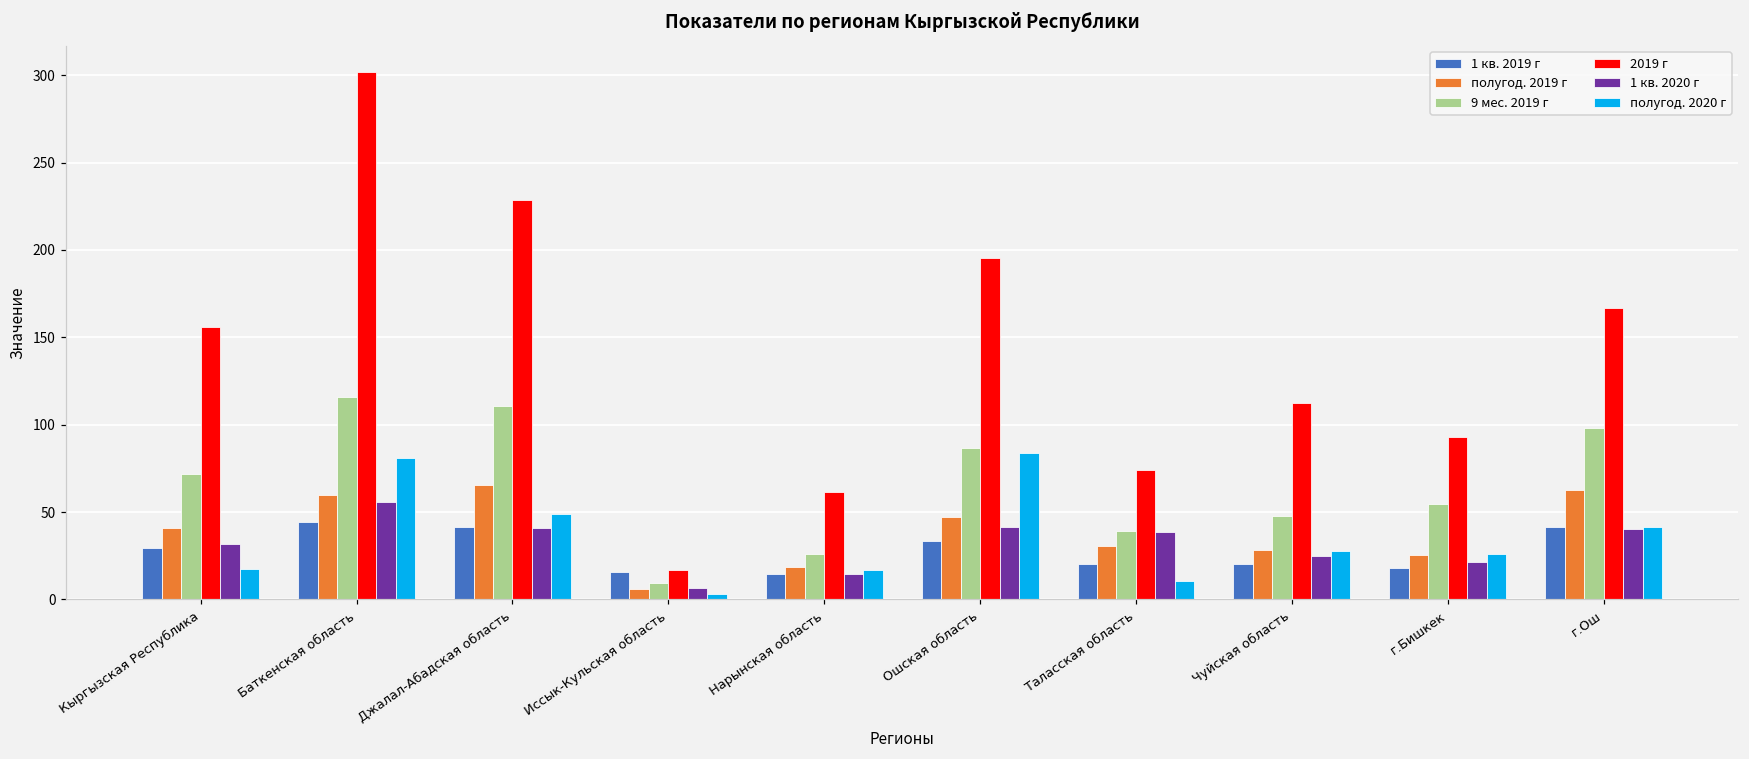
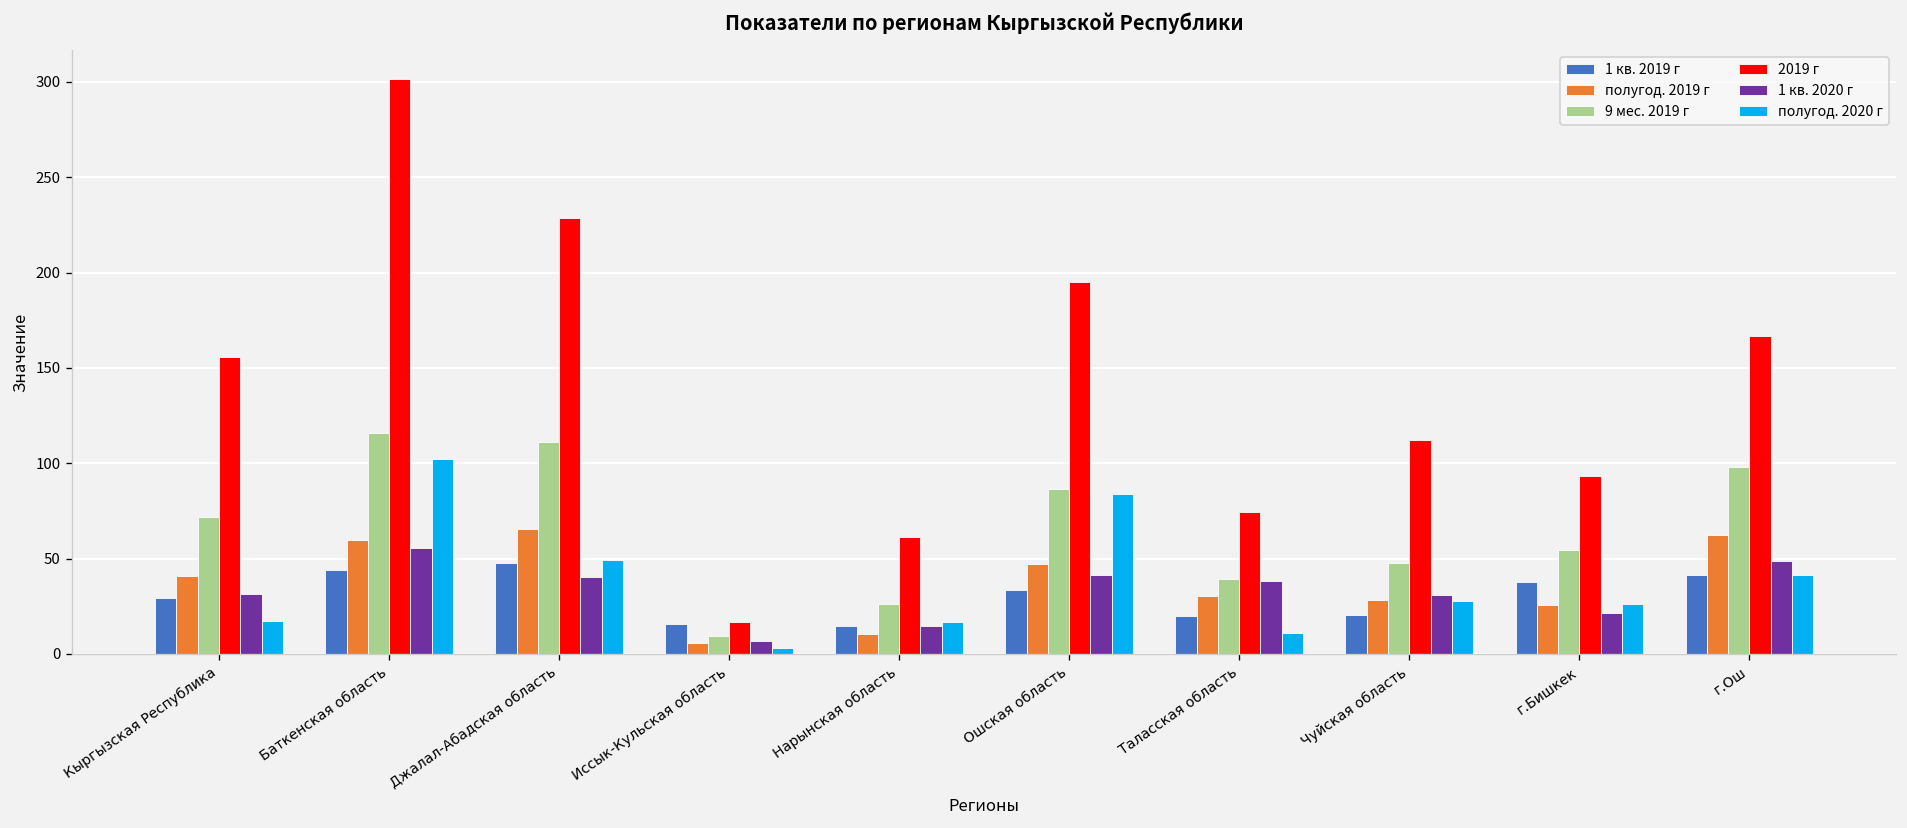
полугод. 2020 г, Баткенская область: 81 -> 102
1 кв. 2019 г, Джалал-Абадская область: 42 -> 48
полугод. 2019 г, Нарынская область: 18 -> 10
1 кв. 2020 г, Чуйская область: 25 -> 31
1 кв. 2019 г, г.Бишкек: 18 -> 38
1 кв. 2020 г, г.Ош: 40 -> 49
